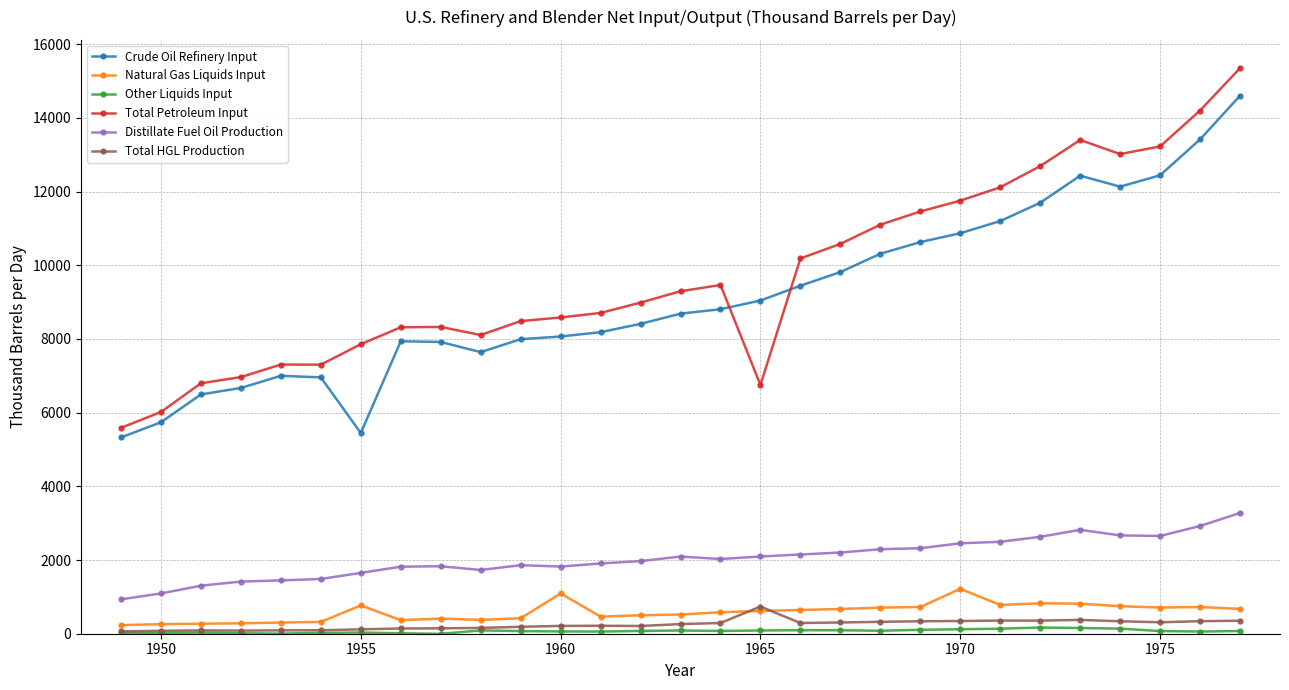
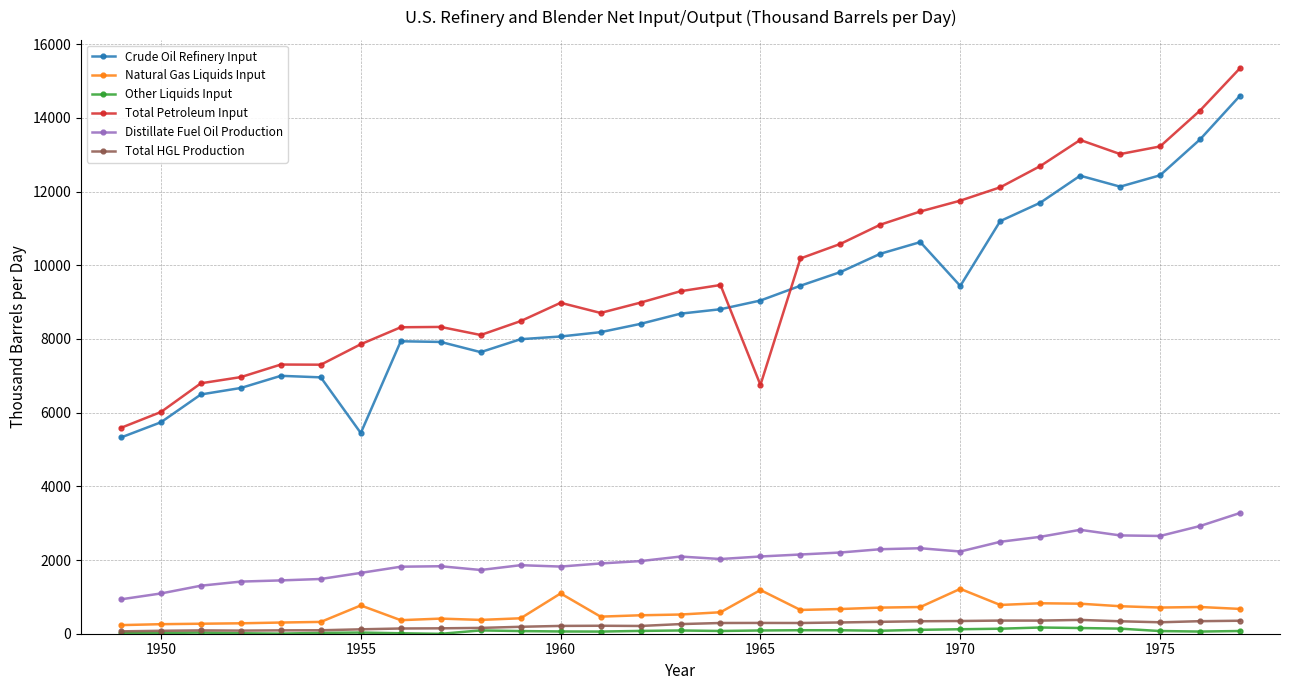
Total Petroleum Input, 1960: 8600 -> 9000
Natural Gas Liquids Input, 1965: 600 -> 1200
Total HGL Production, 1965: 700 -> 300
Crude Oil Refinery Input, 1970: 10900 -> 9400
Distillate Fuel Oil Production, 1970: 2500 -> 2200
